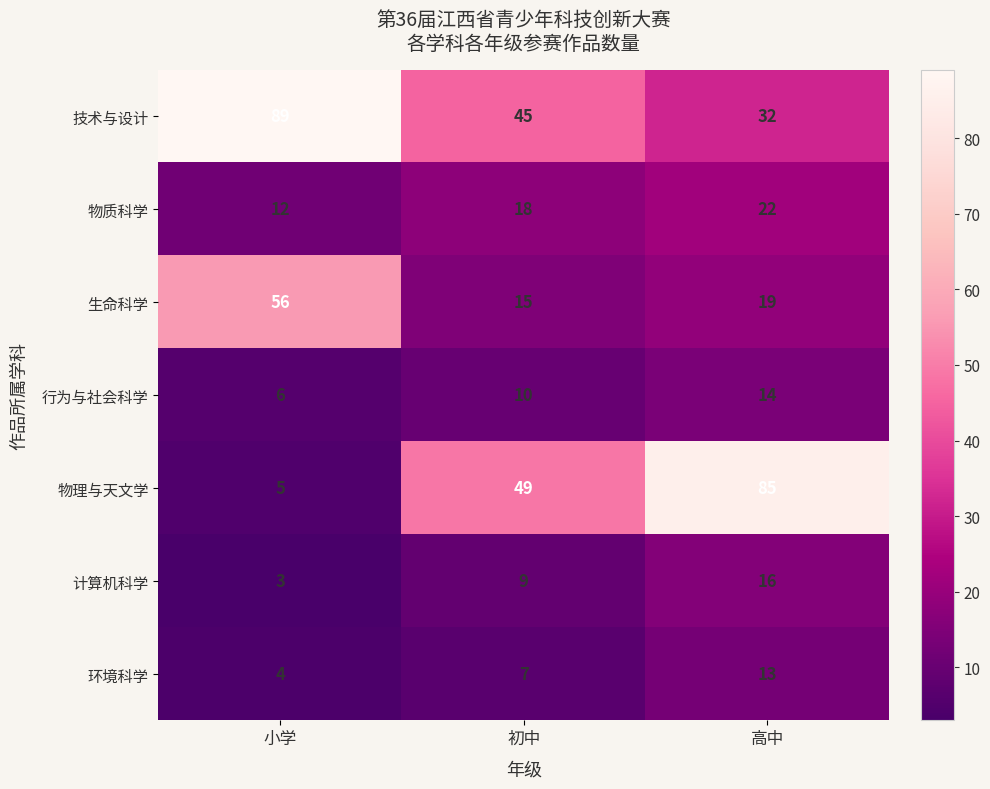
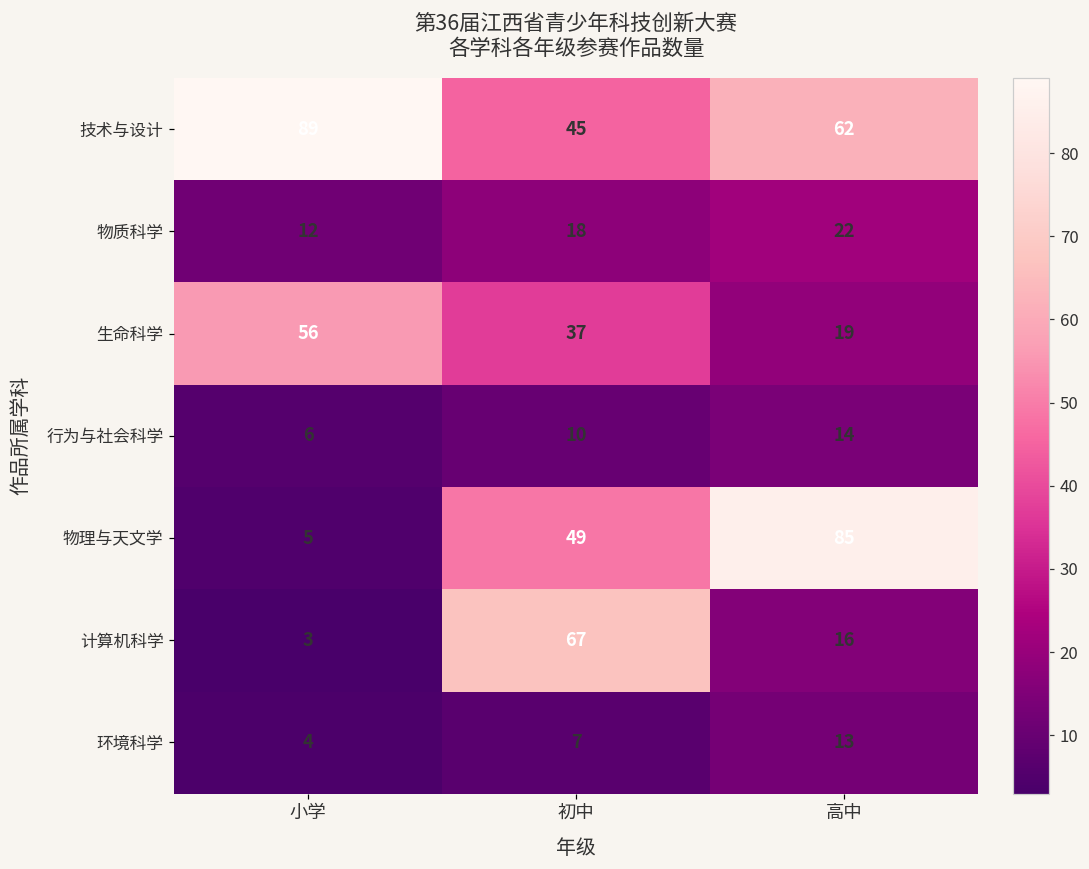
技术与设计, 高中: 32 -> 62
生命科学, 初中: 15 -> 37
计算机科学, 初中: 9 -> 67
